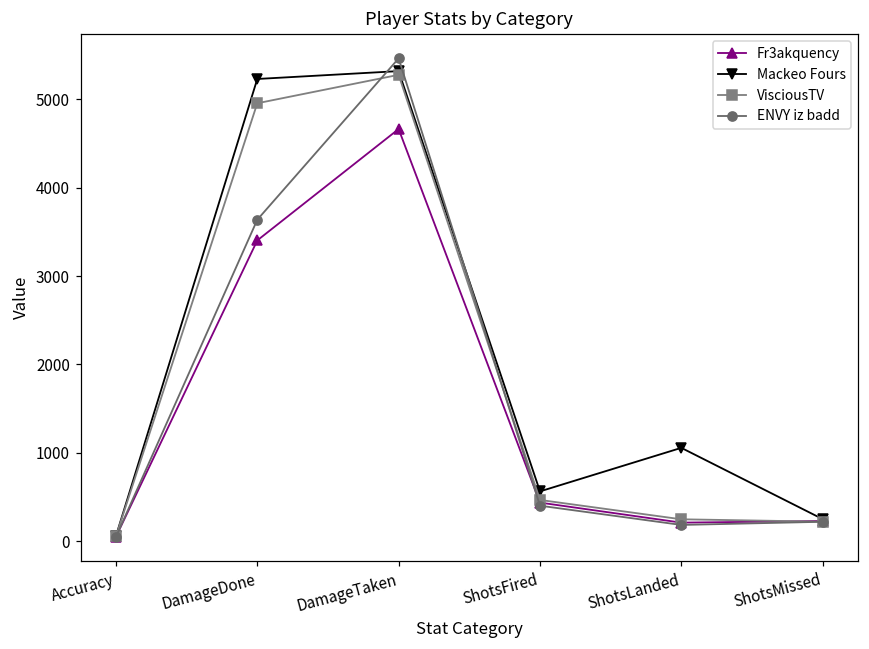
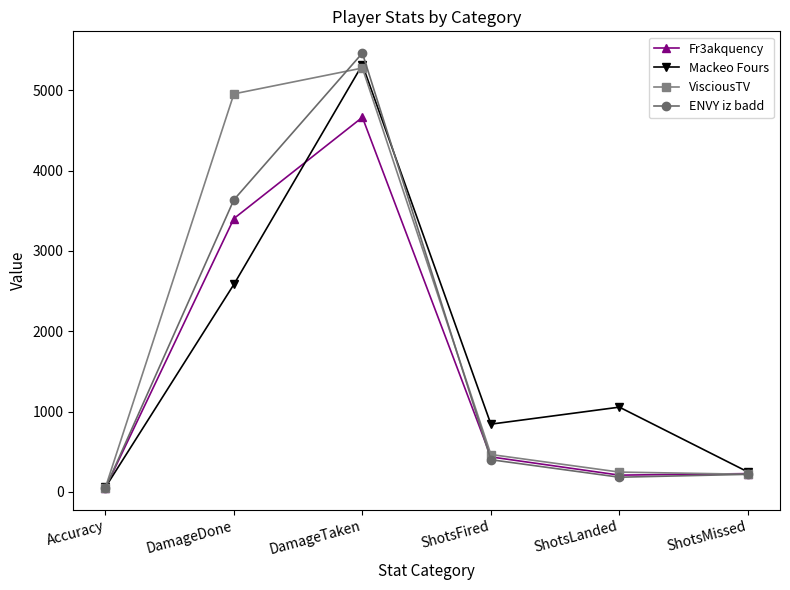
Mackeo Fours, DamageDone: 5200 -> 2600
Mackeo Fours, ShotsFired: 600 -> 800
